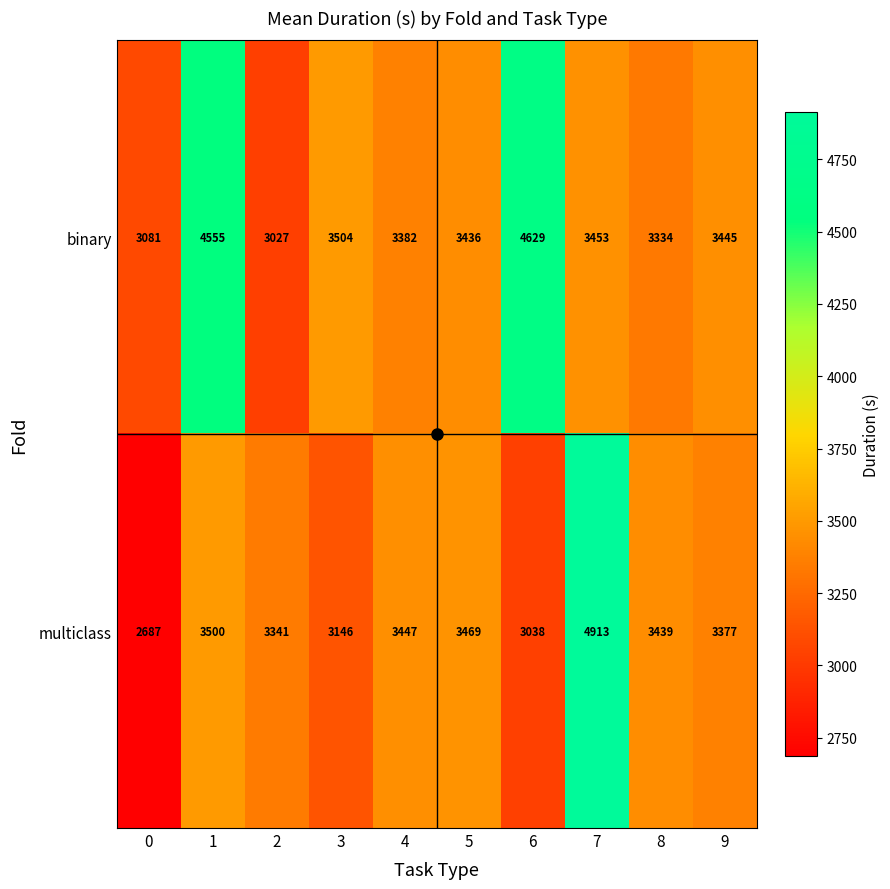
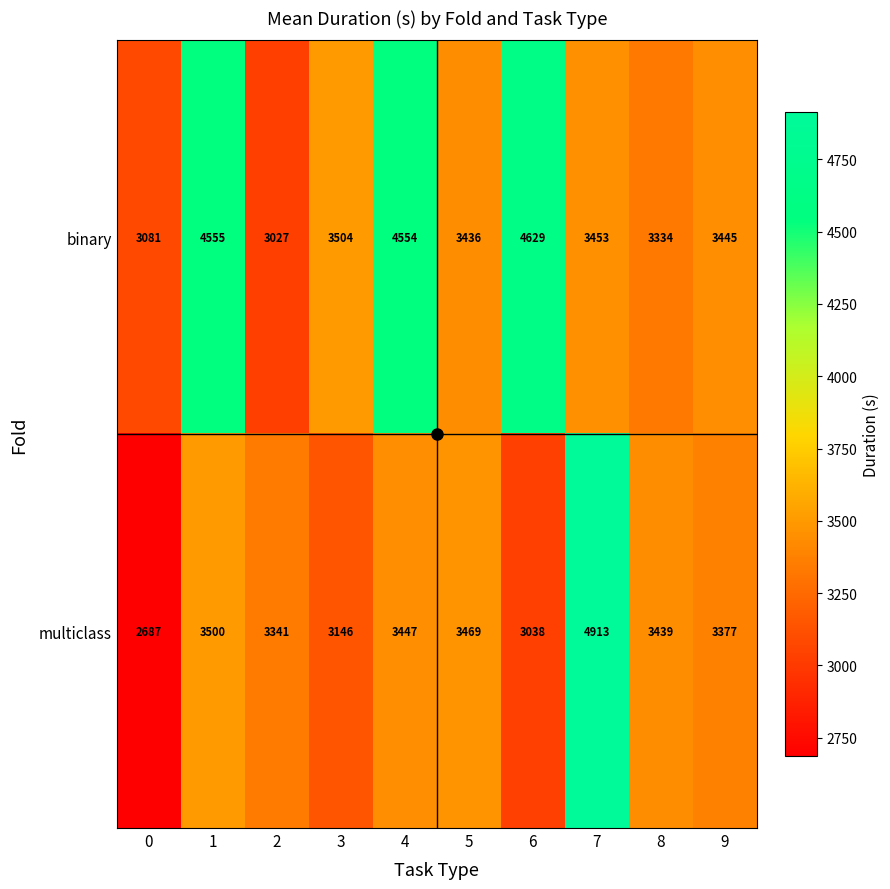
binary, 4: 3382 -> 4554
